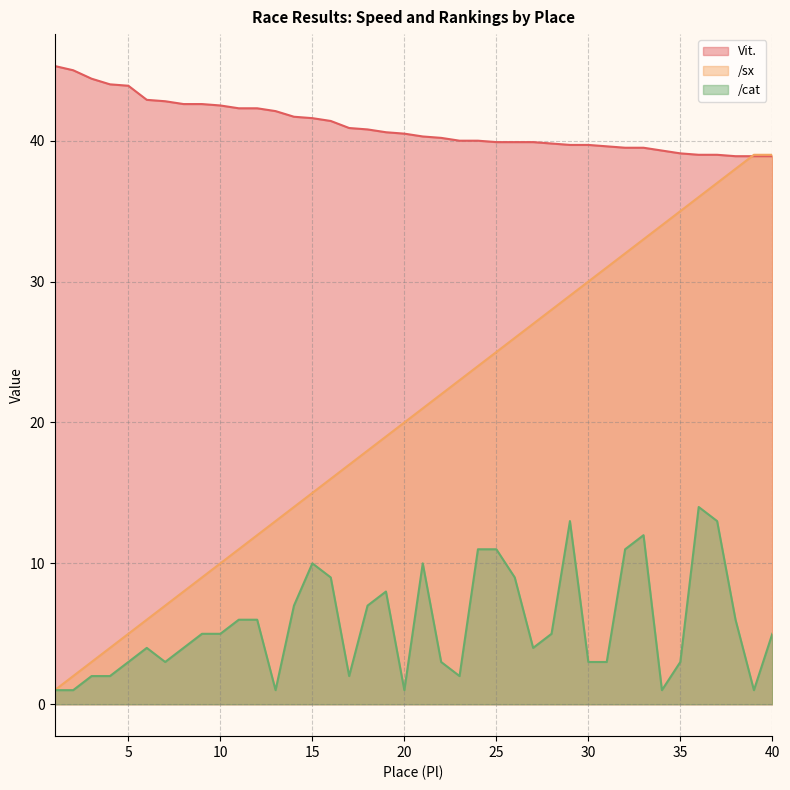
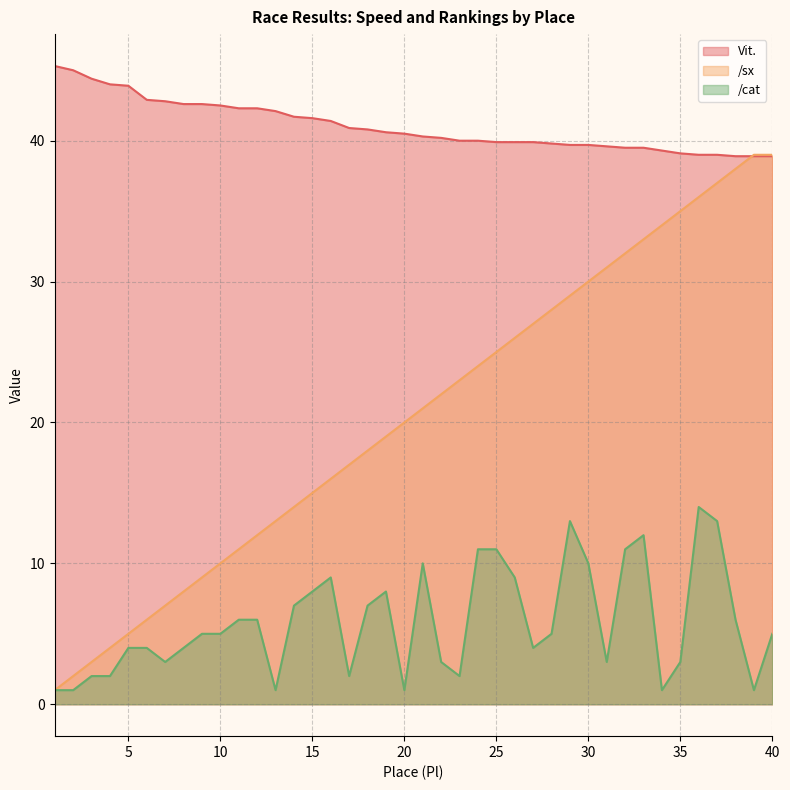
/cat, 5: 3 -> 4
/cat, 15: 10 -> 8
/cat, 30: 3 -> 10
